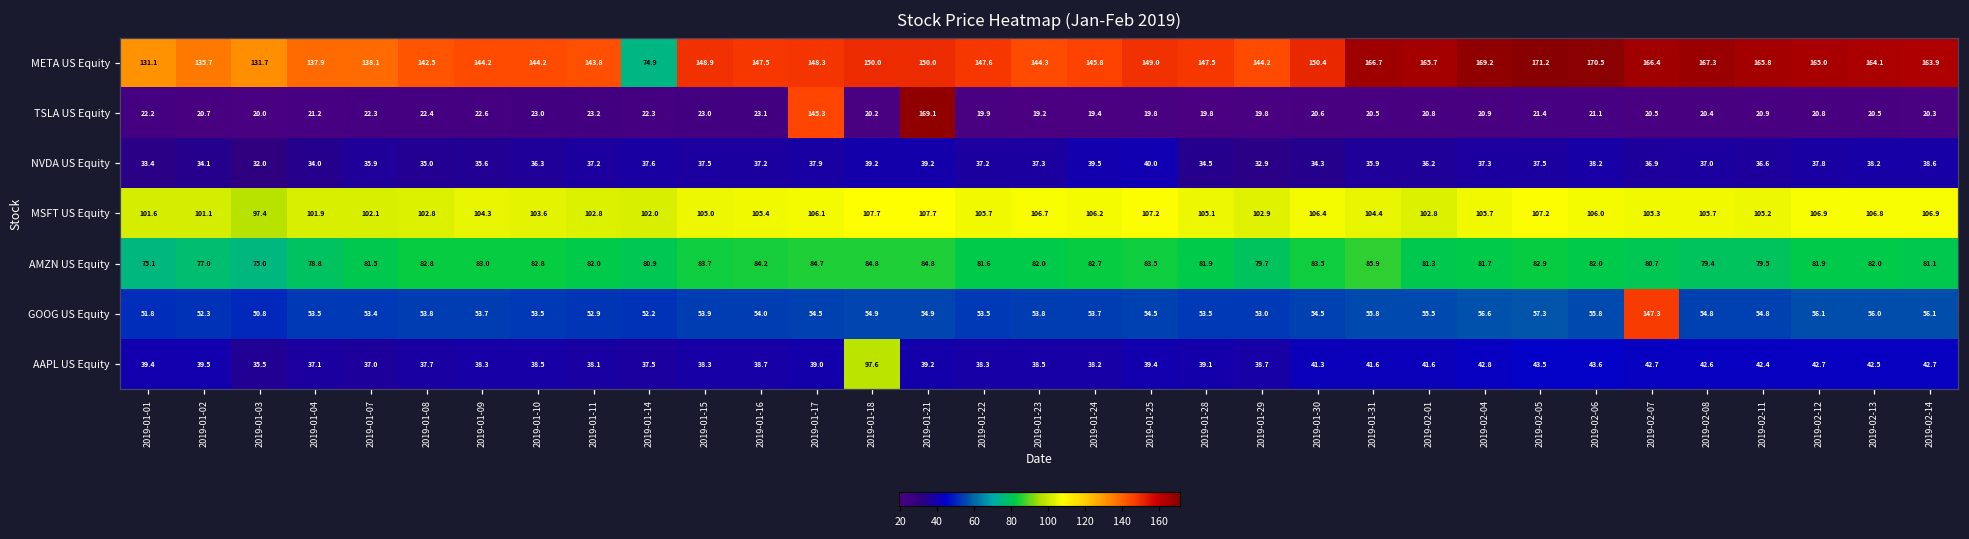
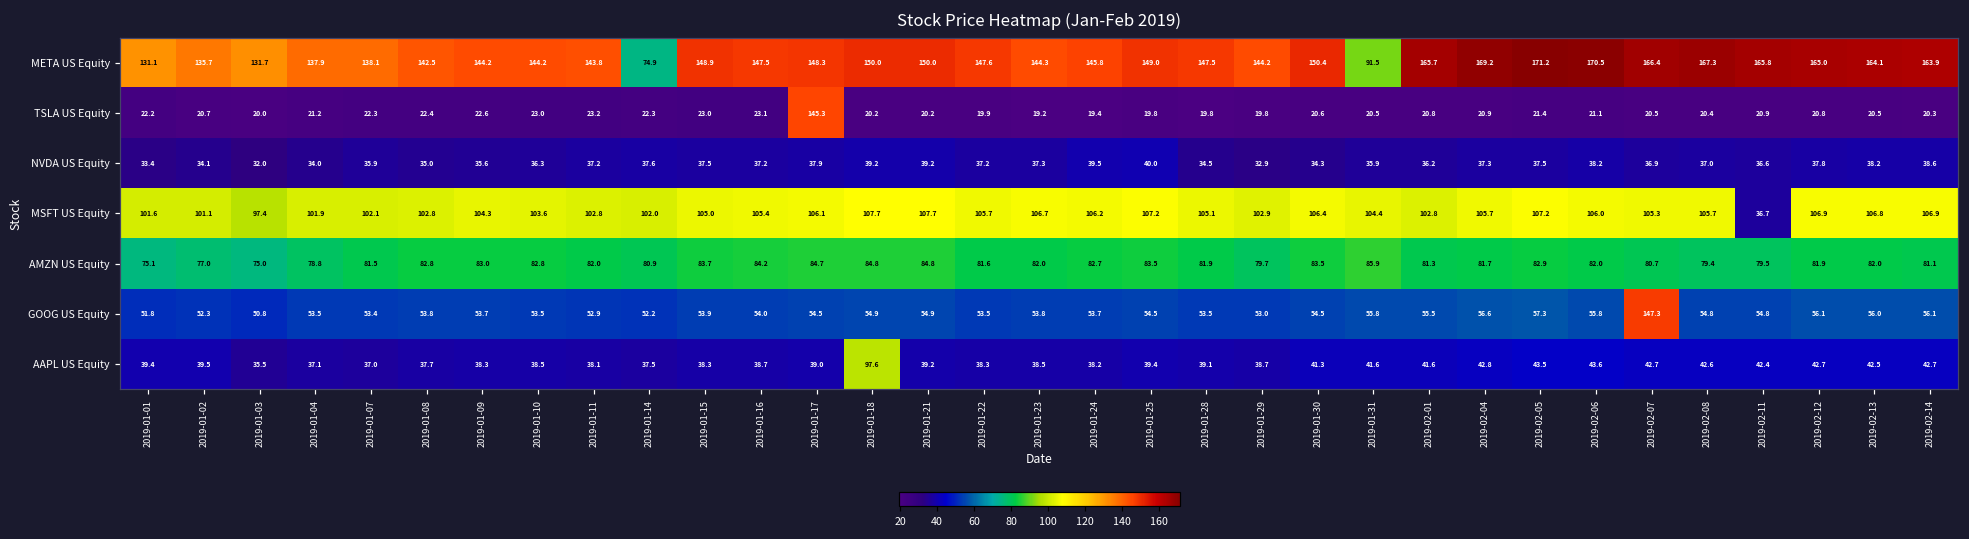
META US Equity, 2019-01-31: 166.7 -> 91.5
TSLA US Equity, 2019-01-21: 169.1 -> 20.2
MSFT US Equity, 2019-02-11: 105.2 -> 36.7
